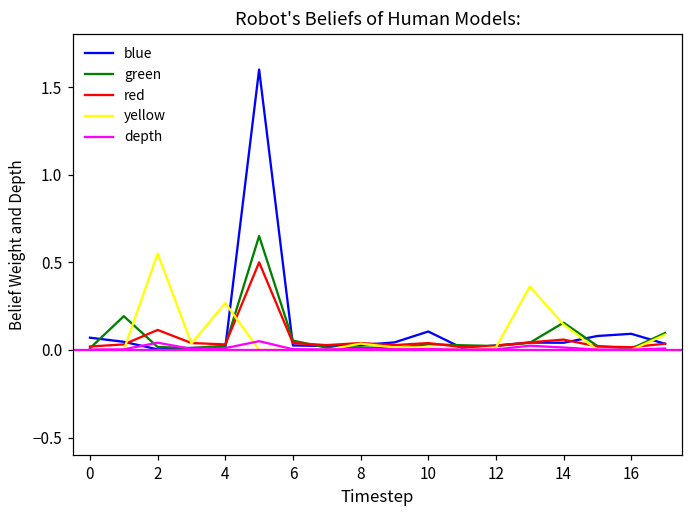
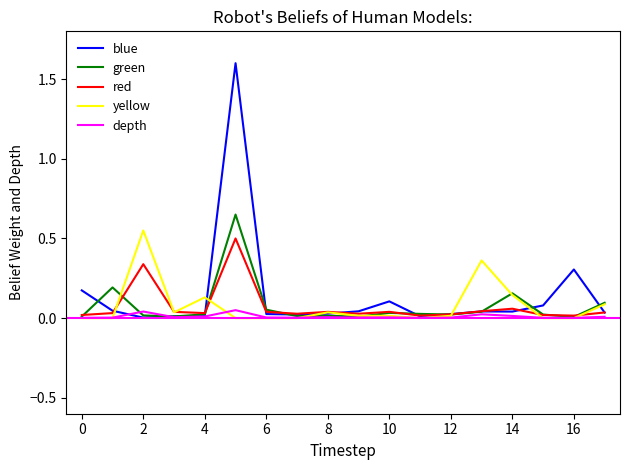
blue, 0: 0.07 -> 0.17
red, 2: 0.11 -> 0.34
yellow, 4: 0.27 -> 0.13
blue, 16: 0.09 -> 0.31
